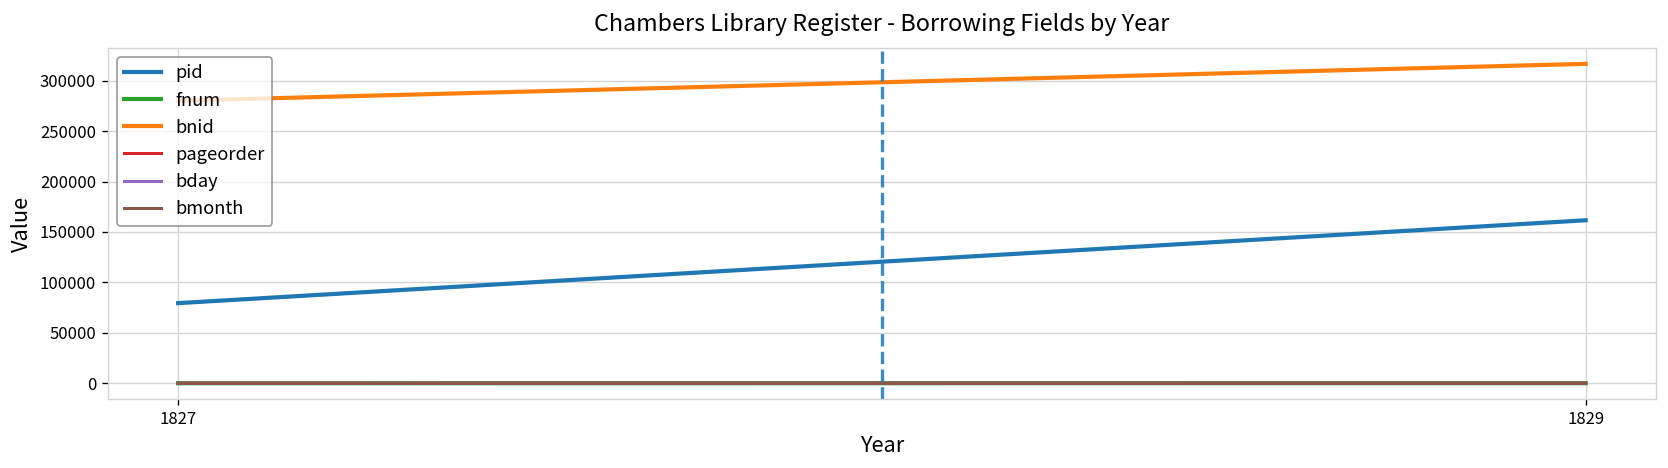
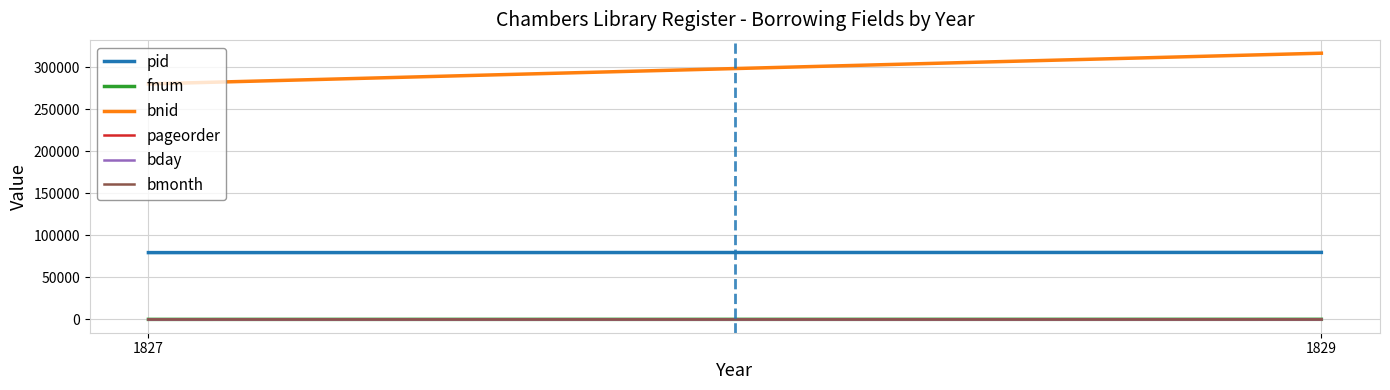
pid, 1829: 160000 -> 80000
